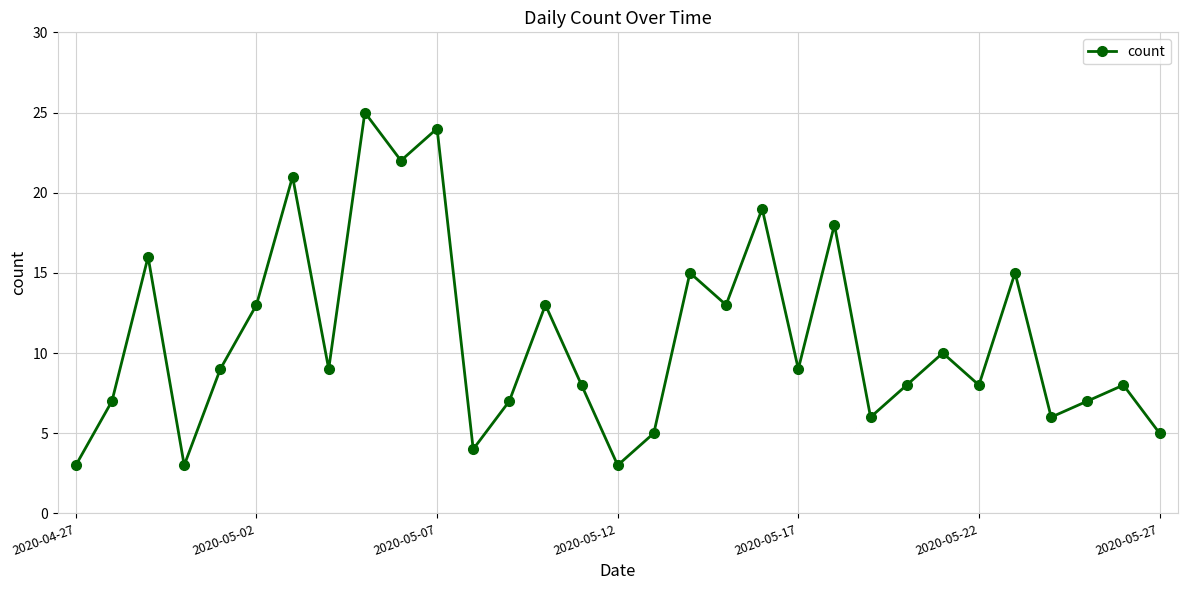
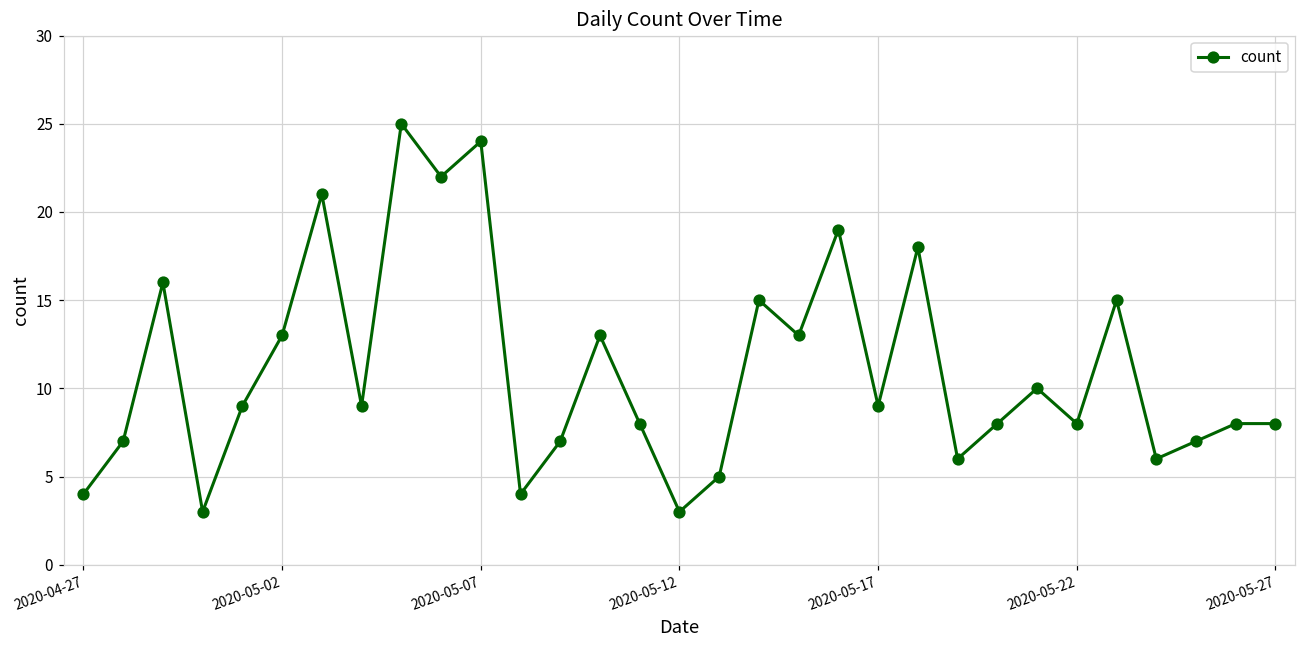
2020-04-27: 3 -> 4
2020-05-27: 5 -> 8
